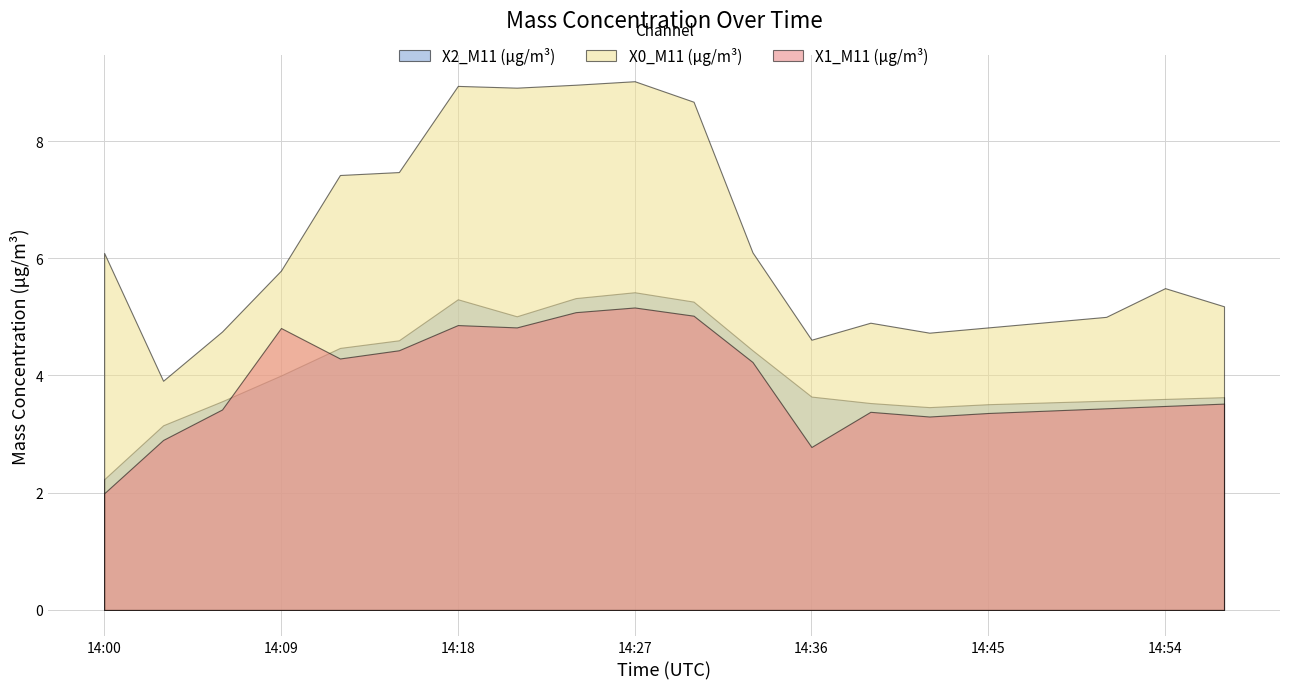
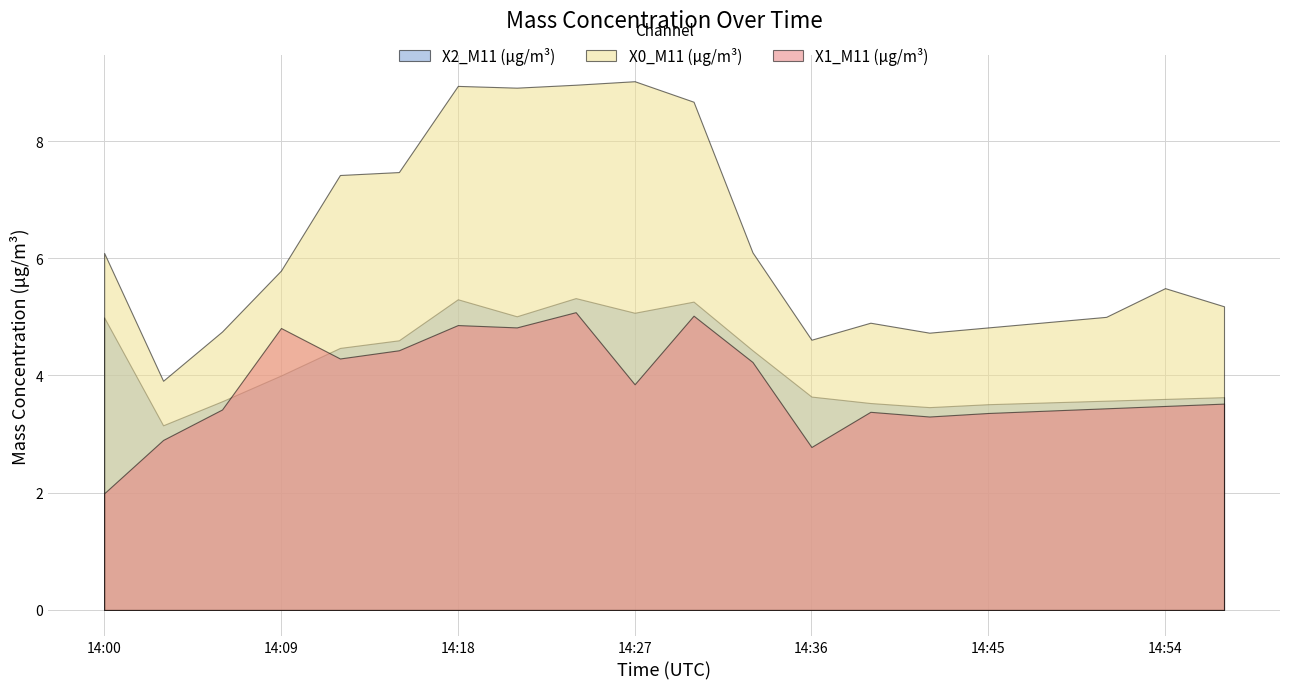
X2_M11 (μg/m³), 14:00: 2.2 -> 5.0
X2_M11 (μg/m³), 14:27: 5.4 -> 5.1
X1_M11 (μg/m³), 14:27: 5.2 -> 3.9
